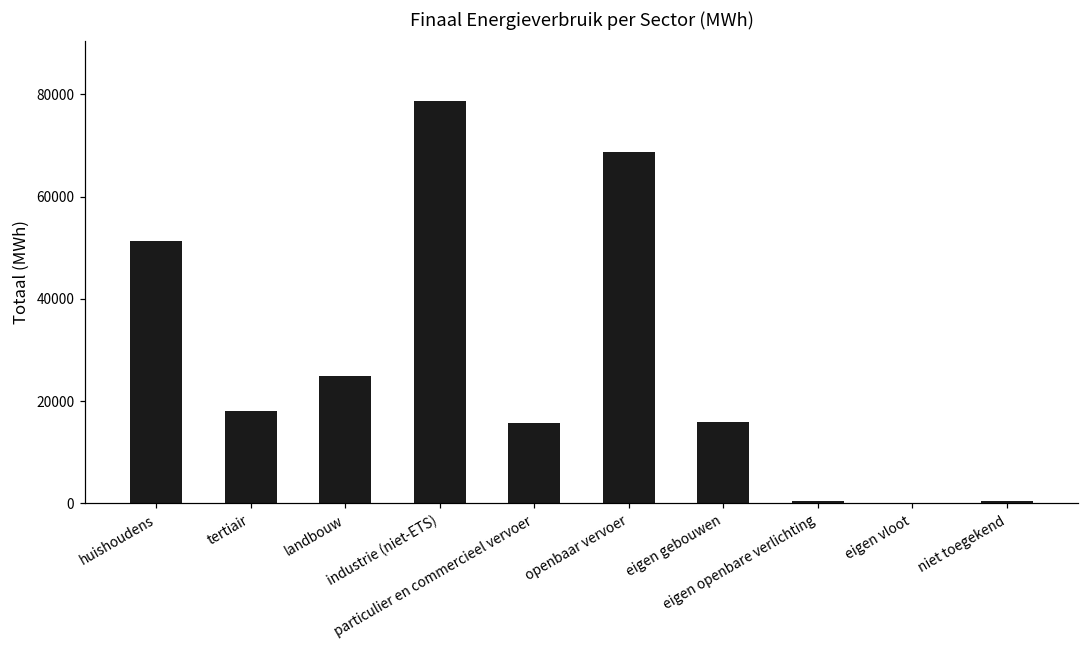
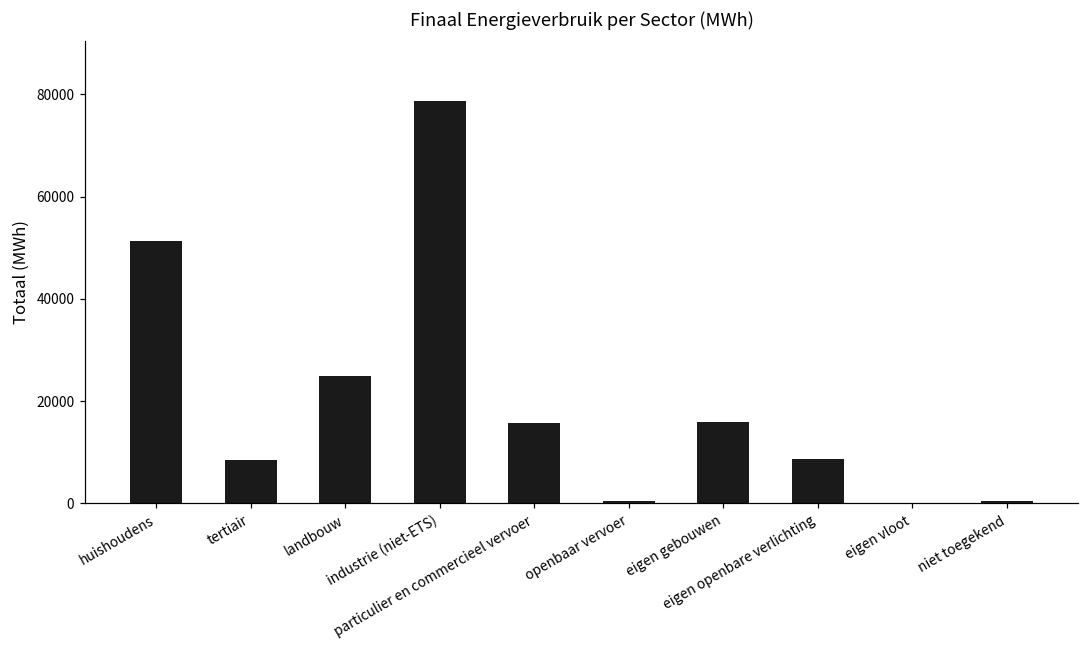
tertiair: 18000 -> 9000
openbaar vervoer: 69000 -> 0
eigen openbare verlichting: 0 -> 9000
